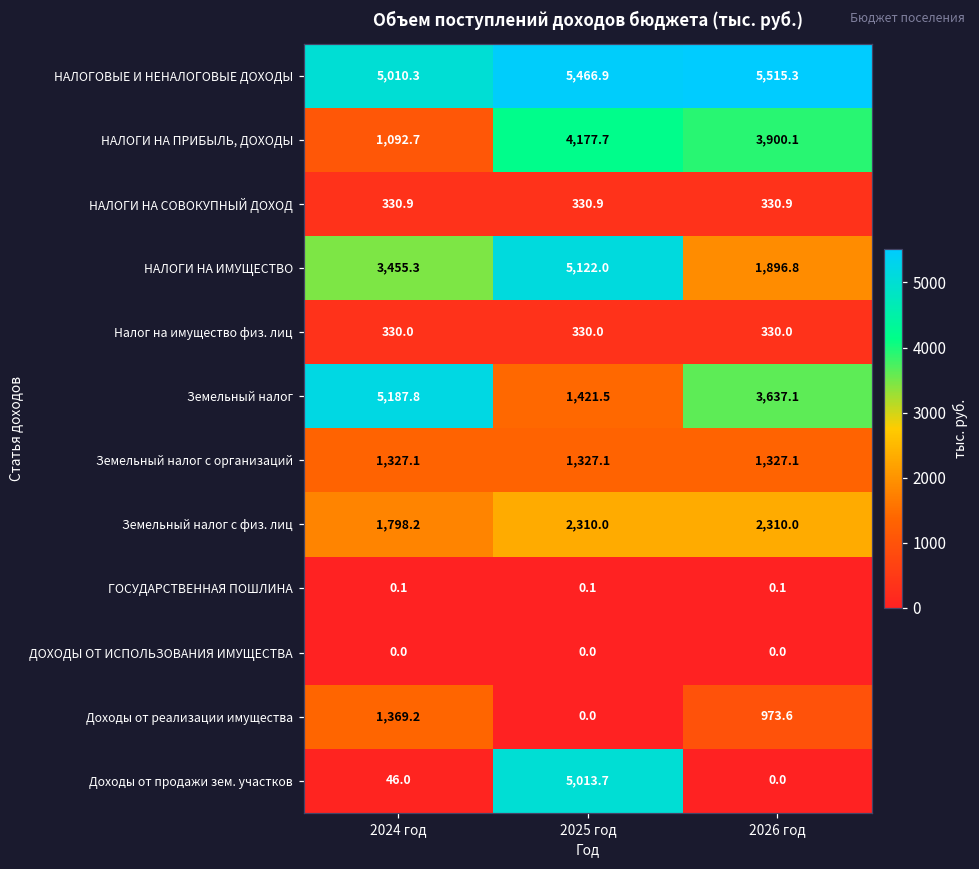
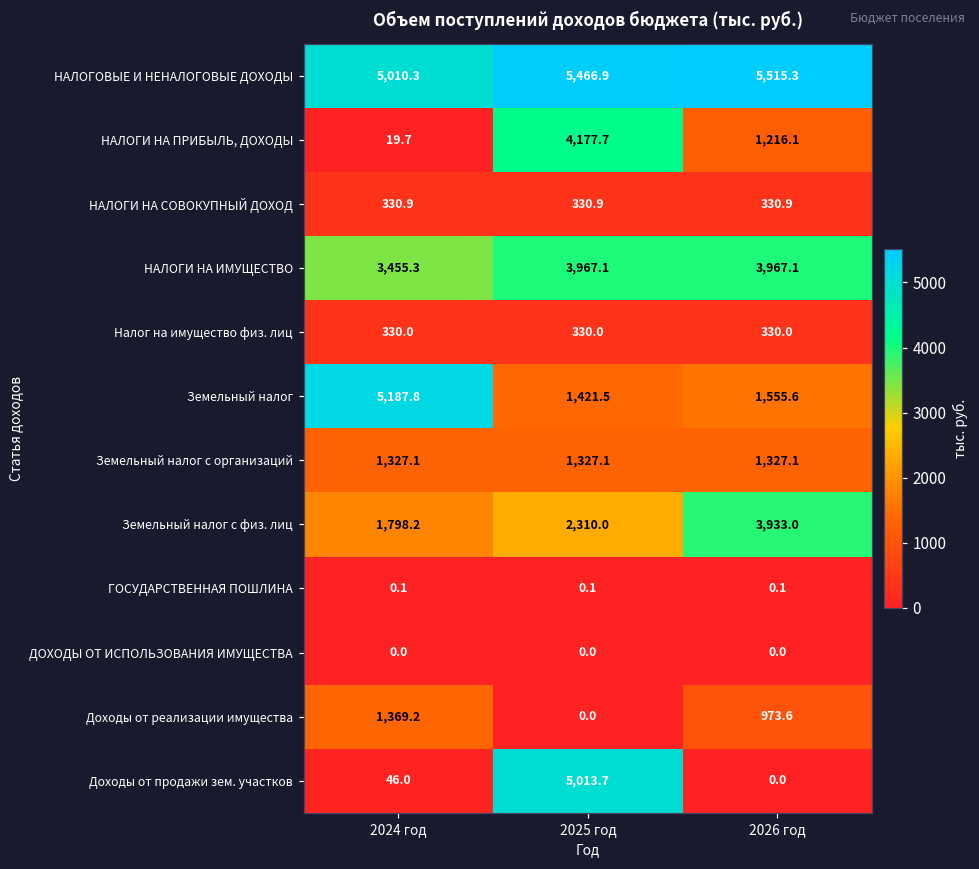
НАЛОГИ НА ПРИБЫЛЬ, ДОХОДЫ, 2024 год: 1,092.7 -> 19.7
НАЛОГИ НА ПРИБЫЛЬ, ДОХОДЫ, 2026 год: 3,900.1 -> 1,216.1
НАЛОГИ НА ИМУЩЕСТВО, 2025 год: 5,122.0 -> 3,967.1
НАЛОГИ НА ИМУЩЕСТВО, 2026 год: 1,896.8 -> 3,967.1
Земельный налог, 2026 год: 3,637.1 -> 1,555.6
Земельный налог с физ. лиц, 2026 год: 2,310.0 -> 3,933.0
